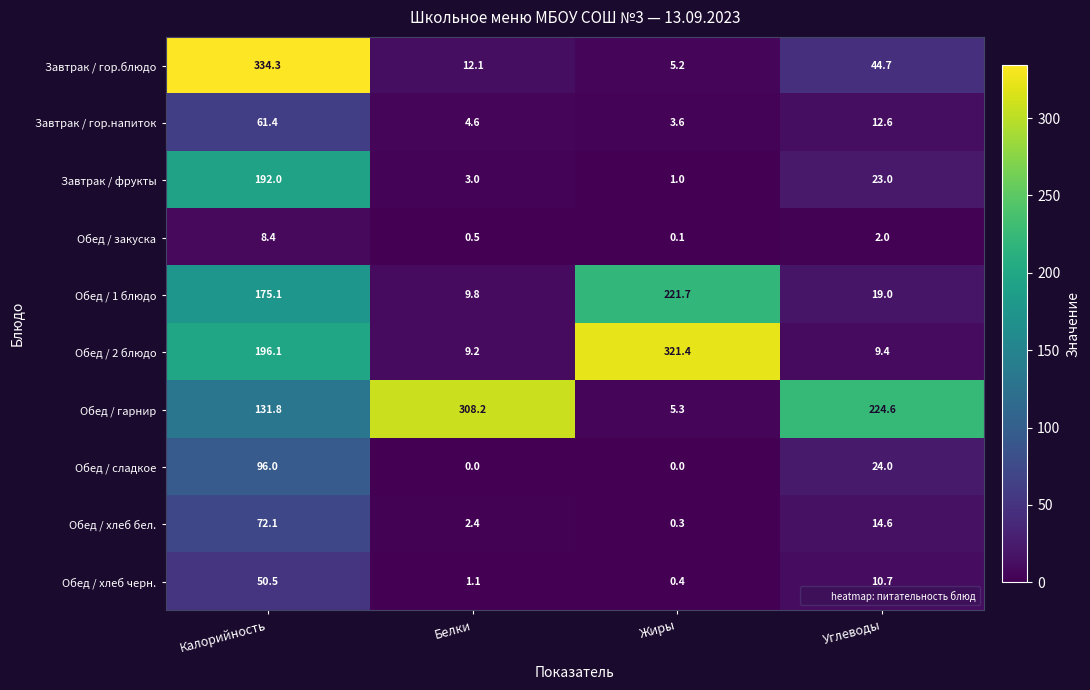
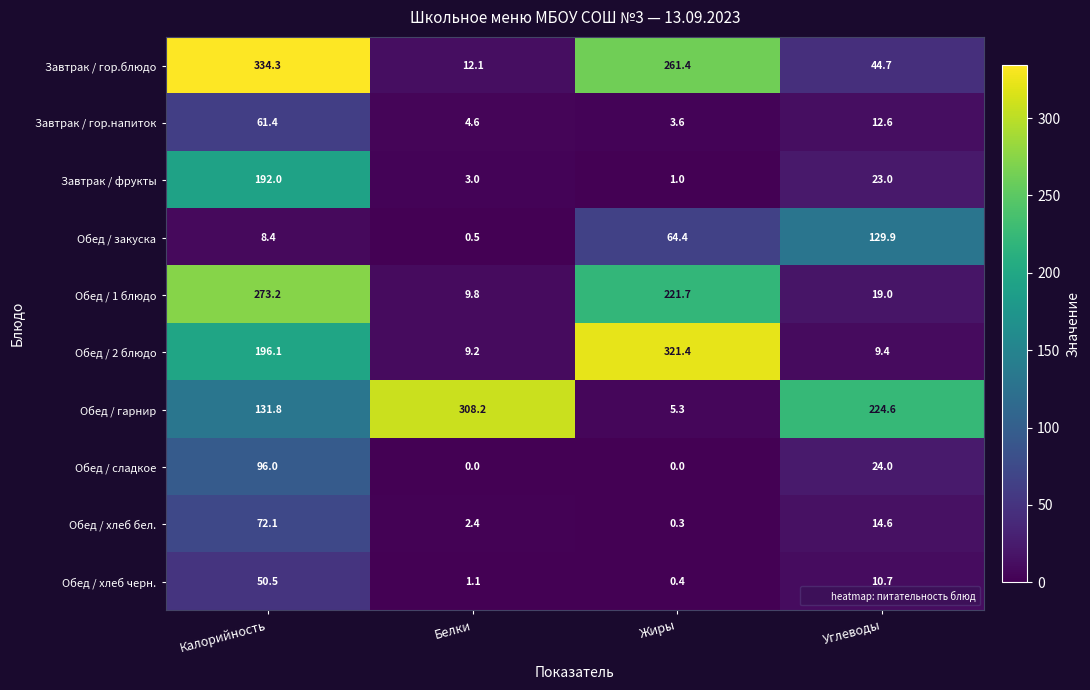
Завтрак / гор.блюдо, Жиры: 5.2 -> 261.4
Обед / закуска, Жиры: 0.1 -> 64.4
Обед / закуска, Углеводы: 2.0 -> 129.9
Обед / 1 блюдо, Калорийность: 175.1 -> 273.2
